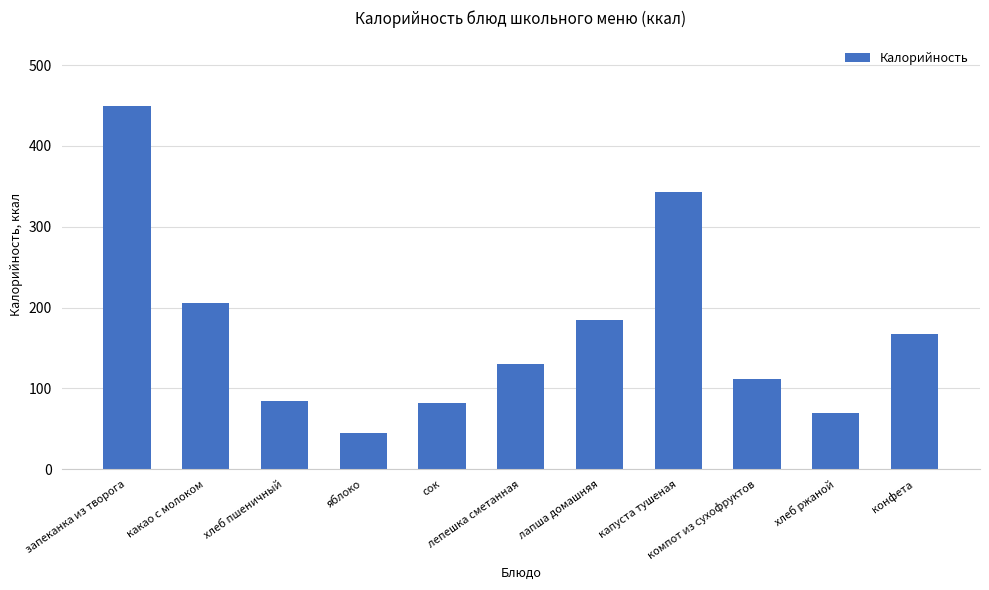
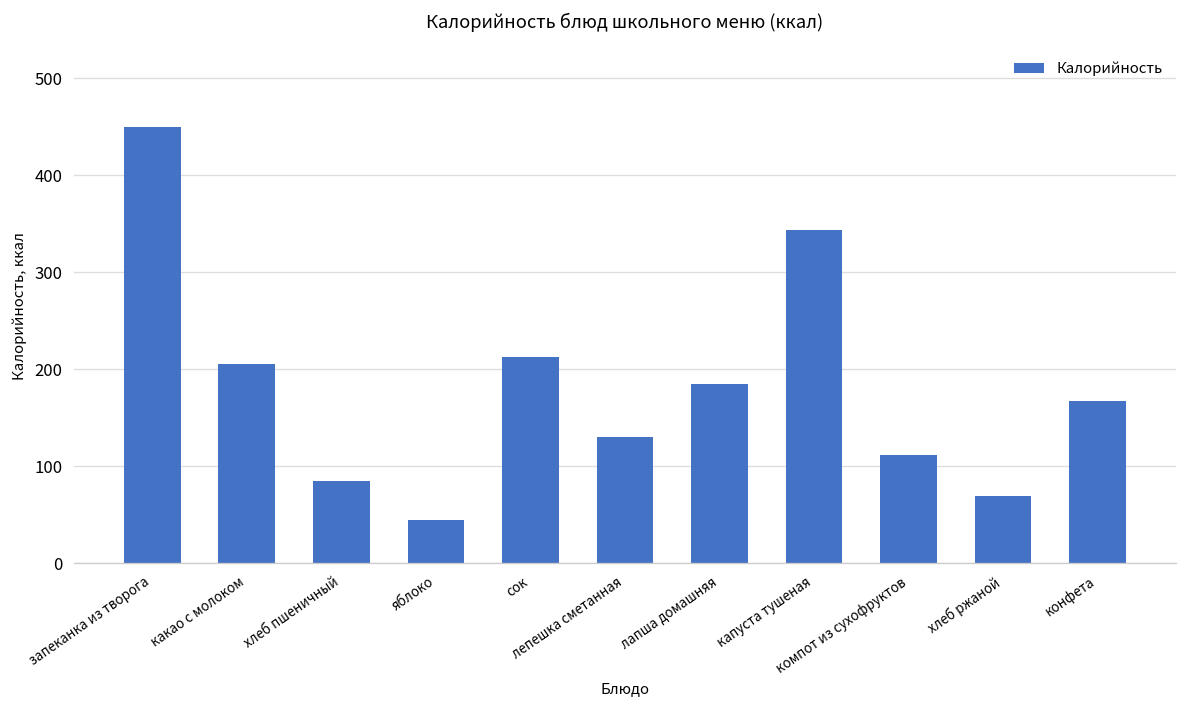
сок: 80 -> 210
